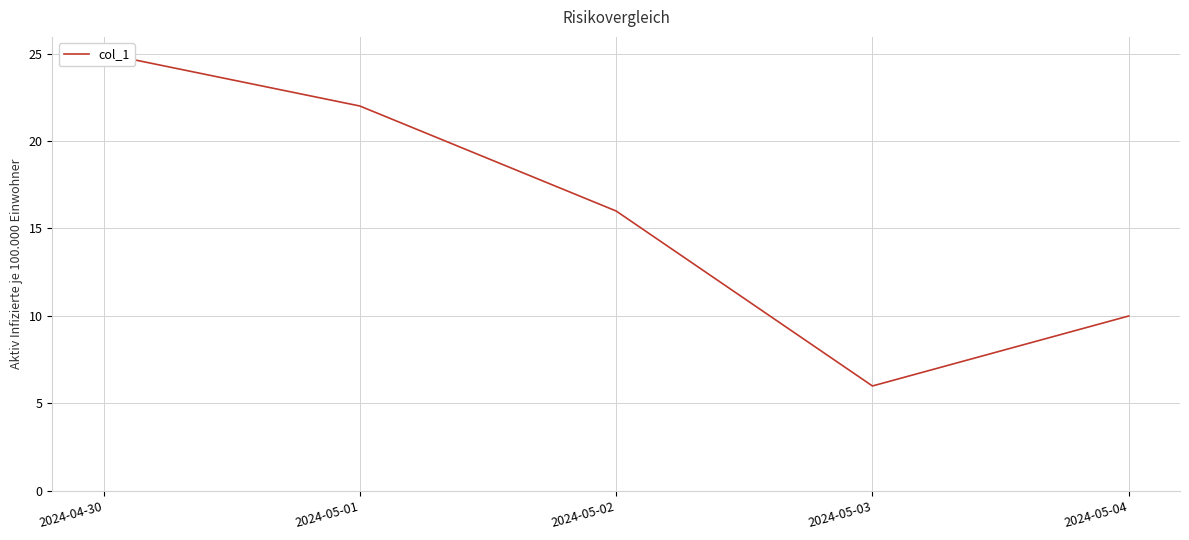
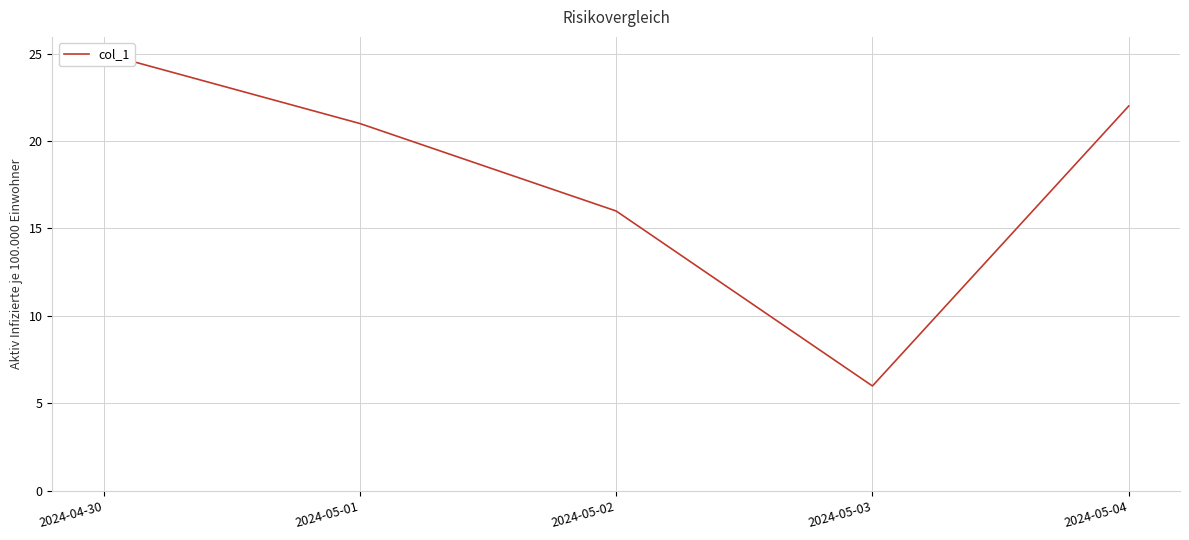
2024-05-01: 22 -> 21
2024-05-04: 10 -> 22
